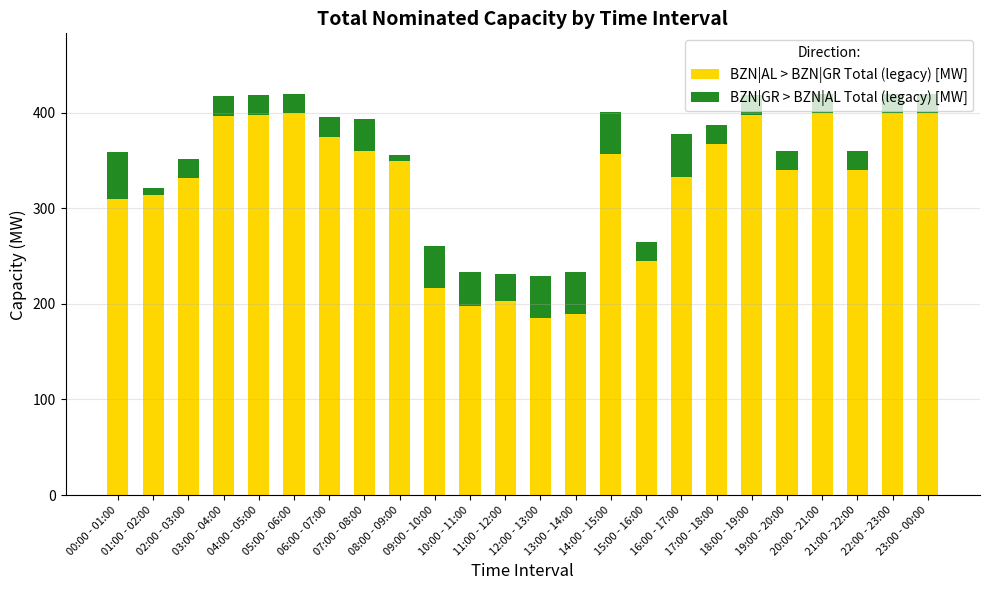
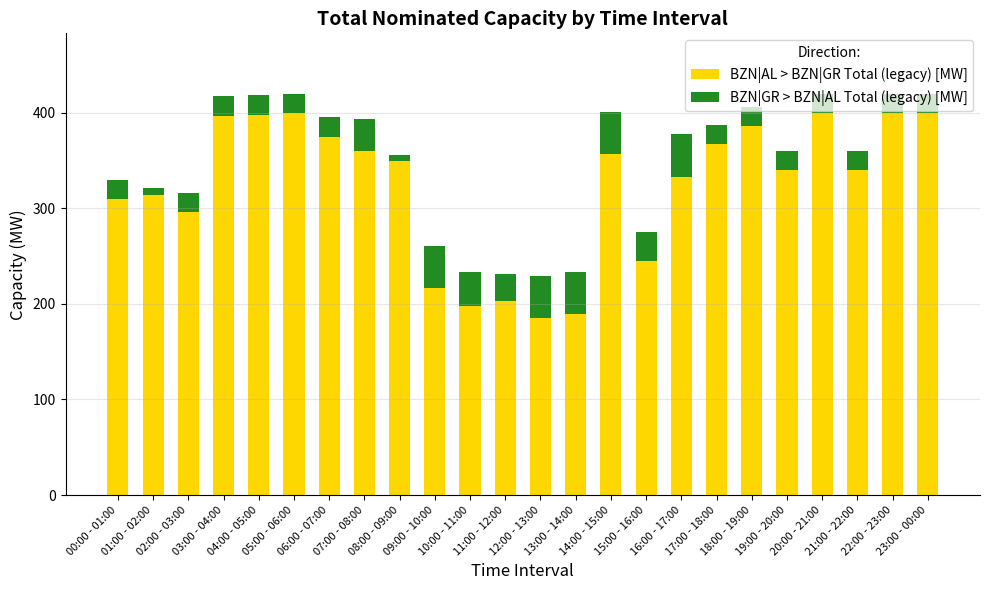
BZN|GR > BZN|AL Total (legacy) [MW], 00:00 - 01:00: 50 -> 20
BZN|AL > BZN|GR Total (legacy) [MW], 02:00 - 03:00: 330 -> 300
BZN|GR > BZN|AL Total (legacy) [MW], 15:00 - 16:00: 20 -> 30
BZN|AL > BZN|GR Total (legacy) [MW], 18:00 - 19:00: 400 -> 390
